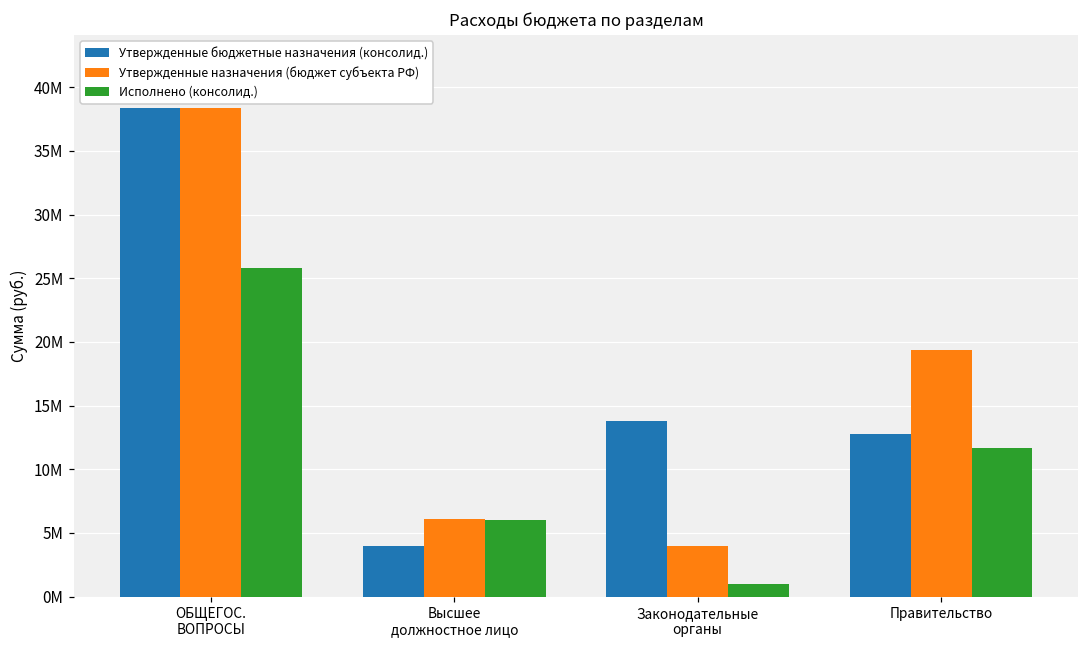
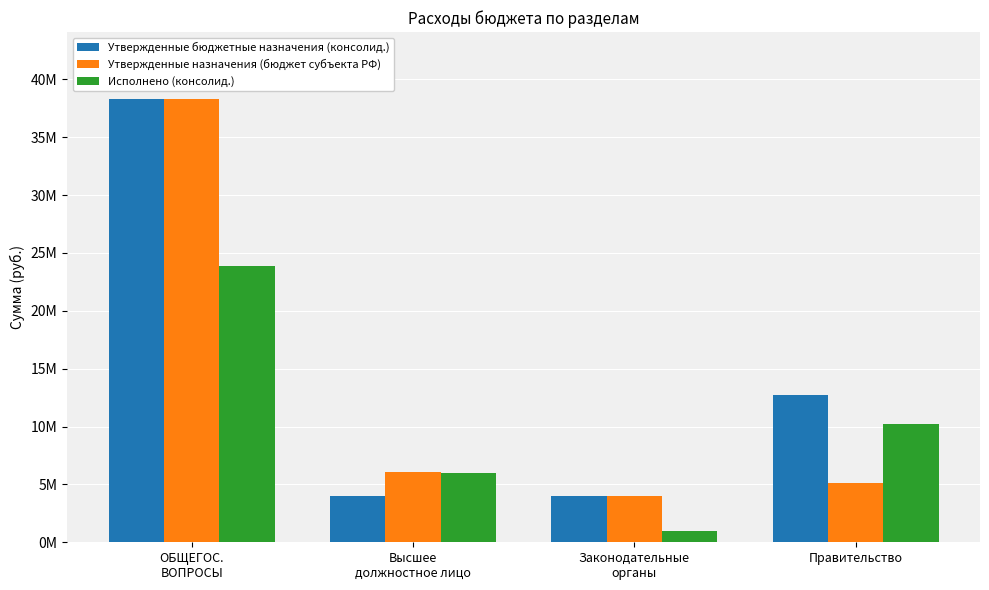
Исполнено (консолид.), ОБЩЕГОС. ВОПРОСЫ: 25800000 -> 23800000
Утвержденные бюджетные назначения (консолид.), Законодательные органы: 13800000 -> 4000000
Утвержденные назначения (бюджет субъекта РФ), Правительство: 19300000 -> 5200000
Исполнено (консолид.), Правительство: 11600000 -> 10200000
